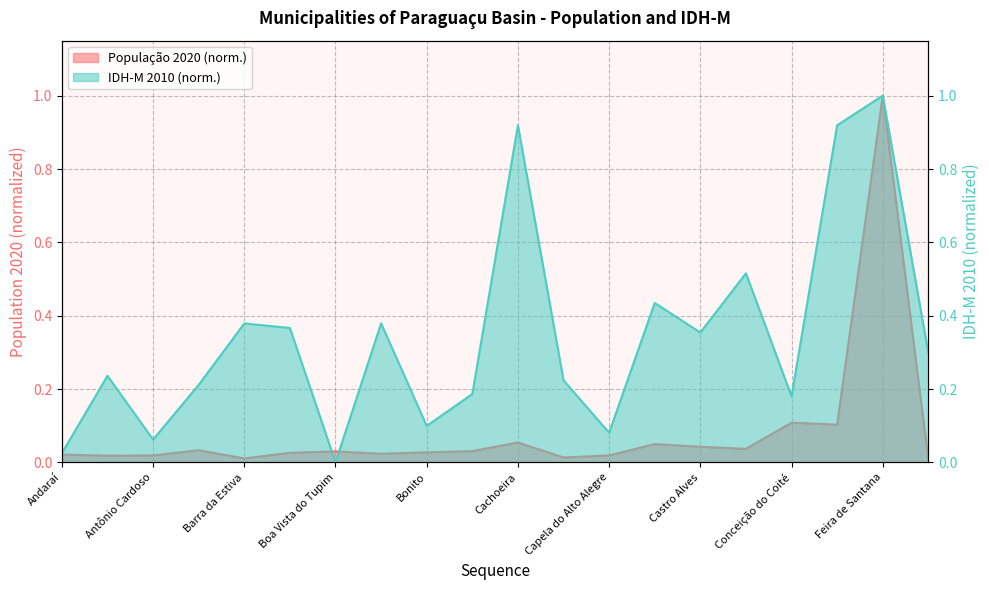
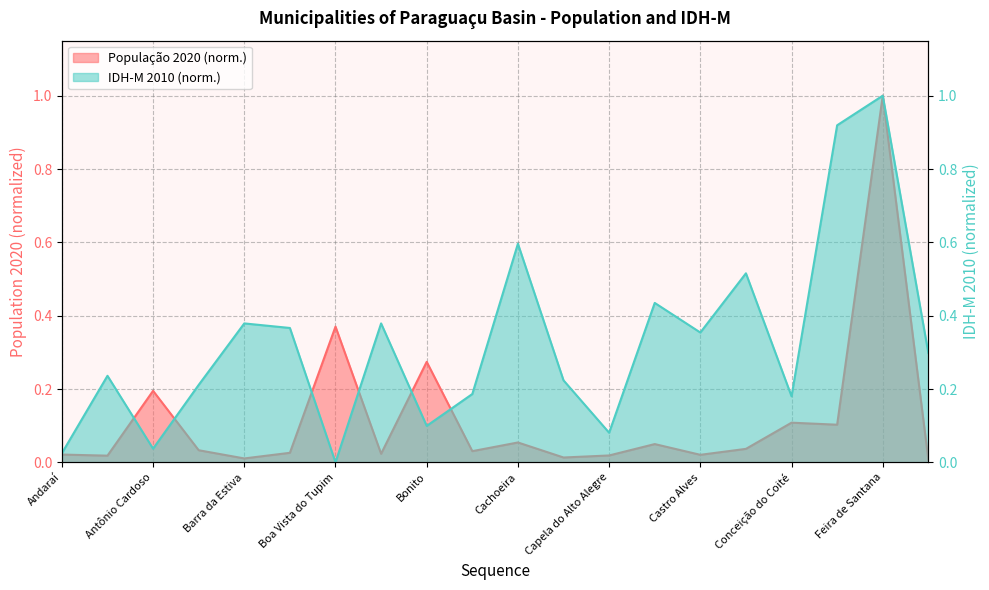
População 2020 (norm.), Antônio Cardoso: 0.02 -> 0.19
População 2020 (norm.), Boa Vista do Tupim: 0.03 -> 0.37
População 2020 (norm.), Bonito: 0.03 -> 0.27
População 2020 (norm.), Castro Alves: 0.04 -> 0.02
IDH-M 2010 (norm.), Antônio Cardoso: 0.06 -> 0.04
IDH-M 2010 (norm.), Cachoeira: 0.92 -> 0.60
